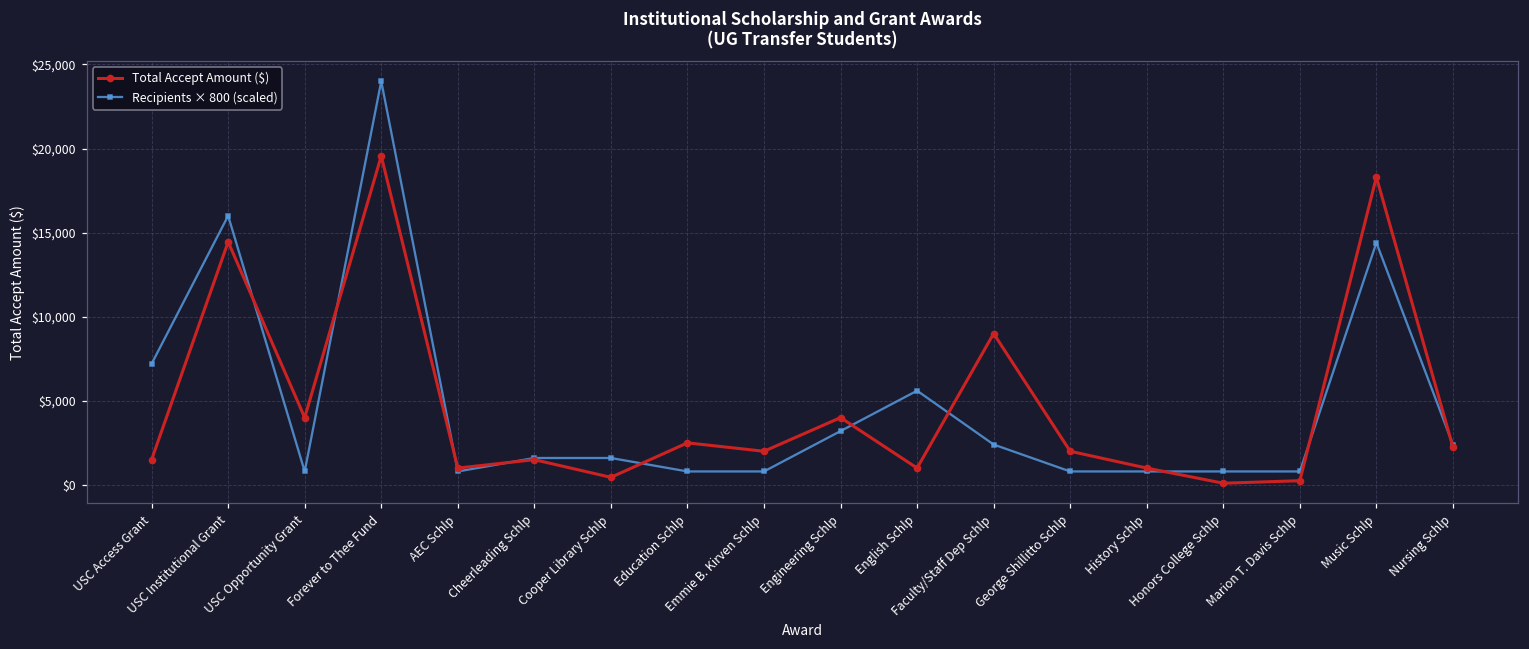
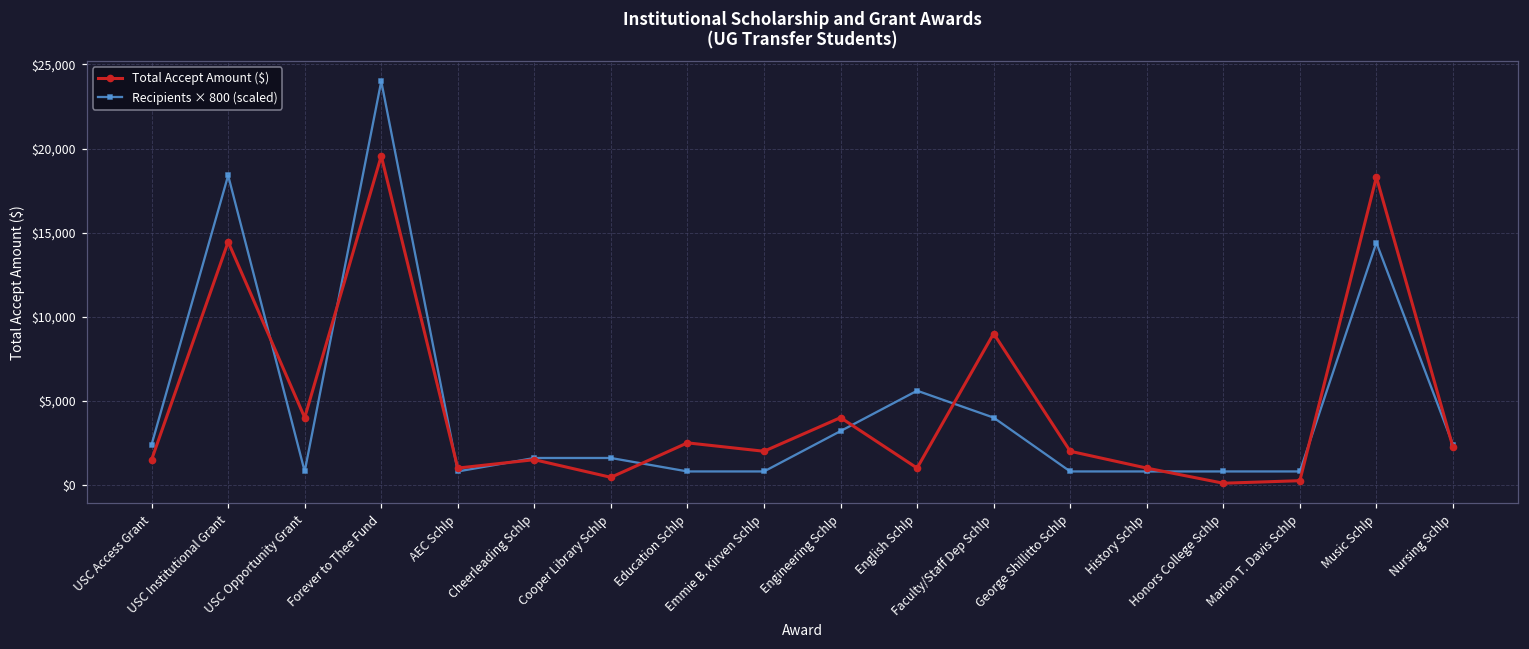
Recipients × 800 (scaled), USC Access Grant: $7,200 -> $2,400
Recipients × 800 (scaled), USC Institutional Grant: $16,000 -> $18,400
Recipients × 800 (scaled), Faculty/Staff Dep Schlp: $2,400 -> $4,000
